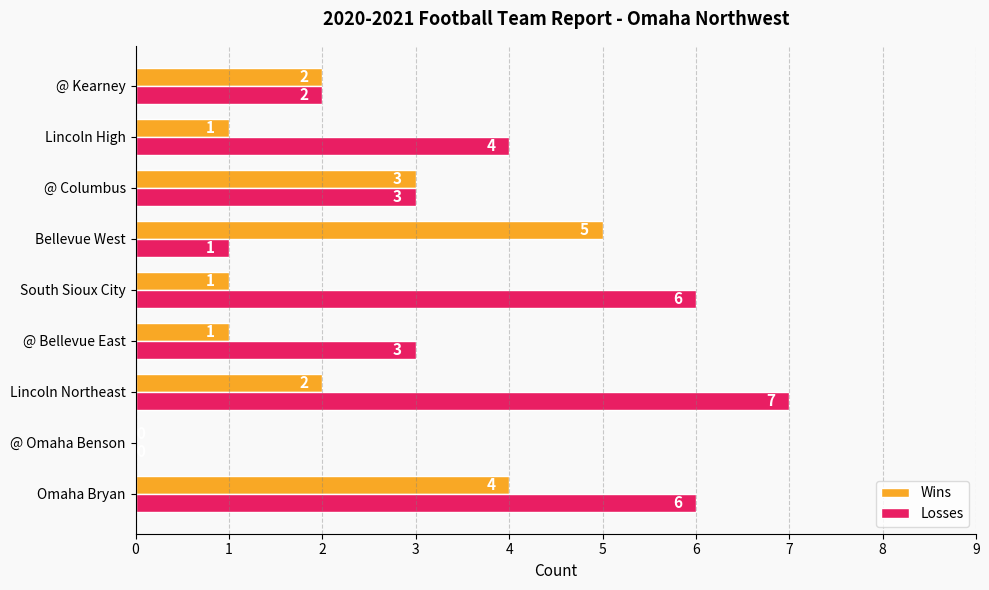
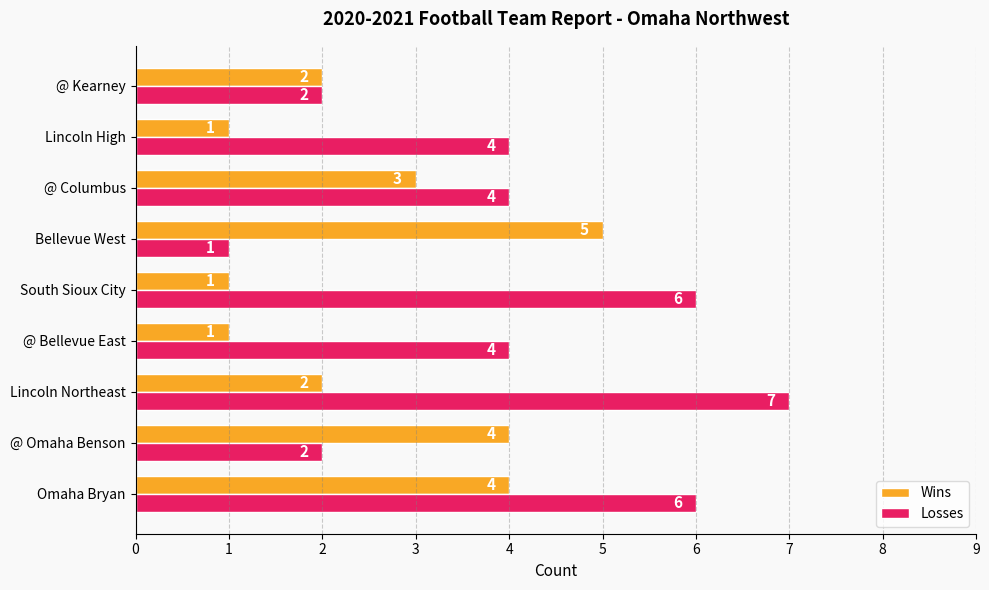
Losses, @ Columbus: 3 -> 4
Losses, @ Bellevue East: 3 -> 4
Wins, @ Omaha Benson: 0 -> 4
Losses, @ Omaha Benson: 0 -> 2
